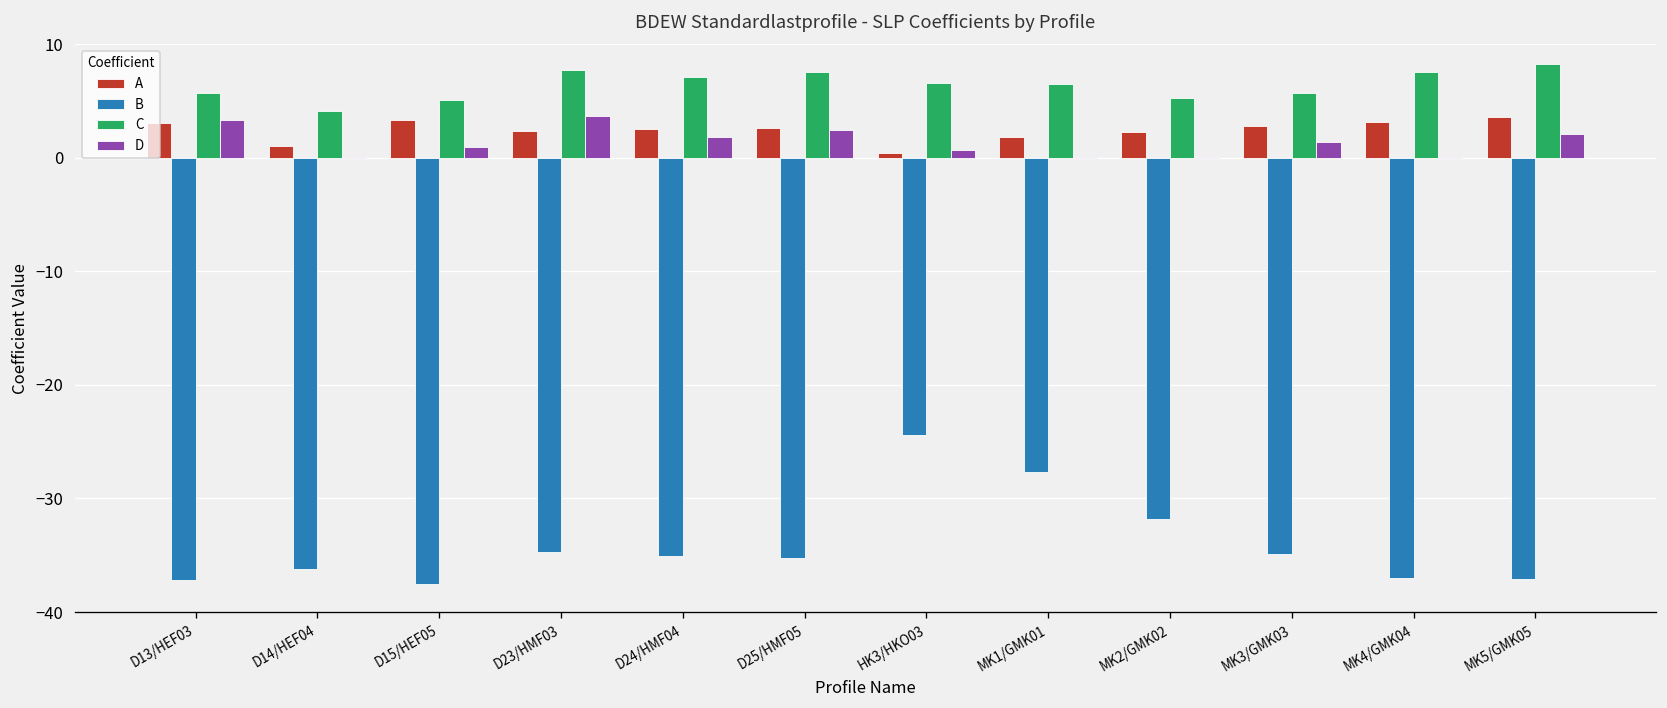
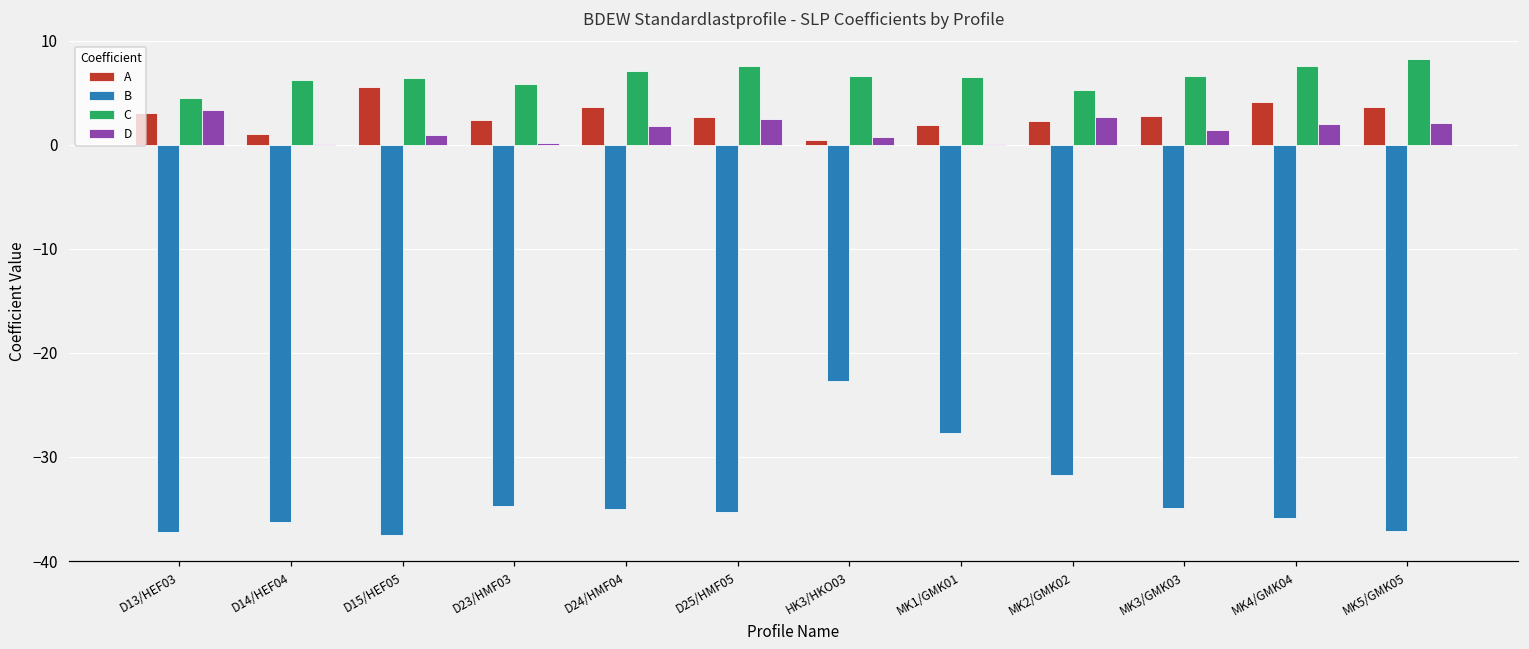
C, D13/HEF03: 6 -> 4
C, D14/HEF04: 4 -> 6
A, D15/HEF05: 3 -> 6
C, D15/HEF05: 5 -> 6
C, D23/HMF03: 8 -> 6
D, D23/HMF03: 4 -> 0
A, D24/HMF04: 3 -> 4
B, HK3/HKO03: -24 -> -23
D, MK2/GMK02: 0 -> 3
C, MK3/GMK03: 6 -> 7
A, MK4/GMK04: 3 -> 4
B, MK4/GMK04: -37 -> -36
D, MK4/GMK04: 0 -> 2
